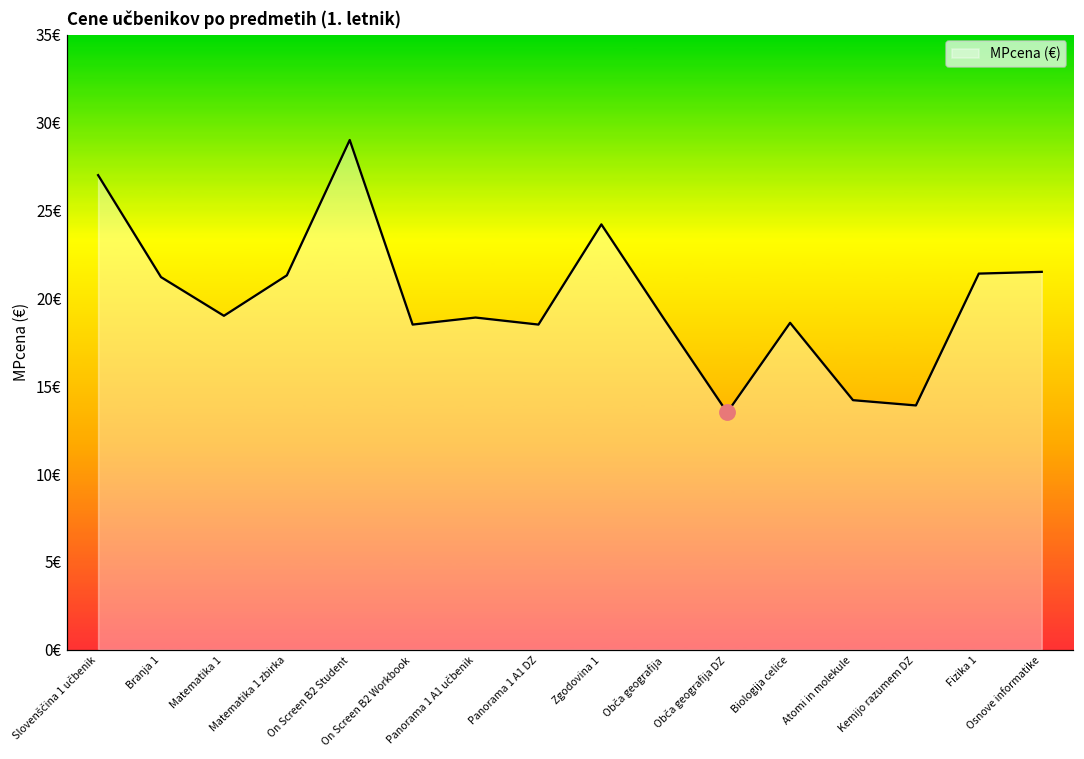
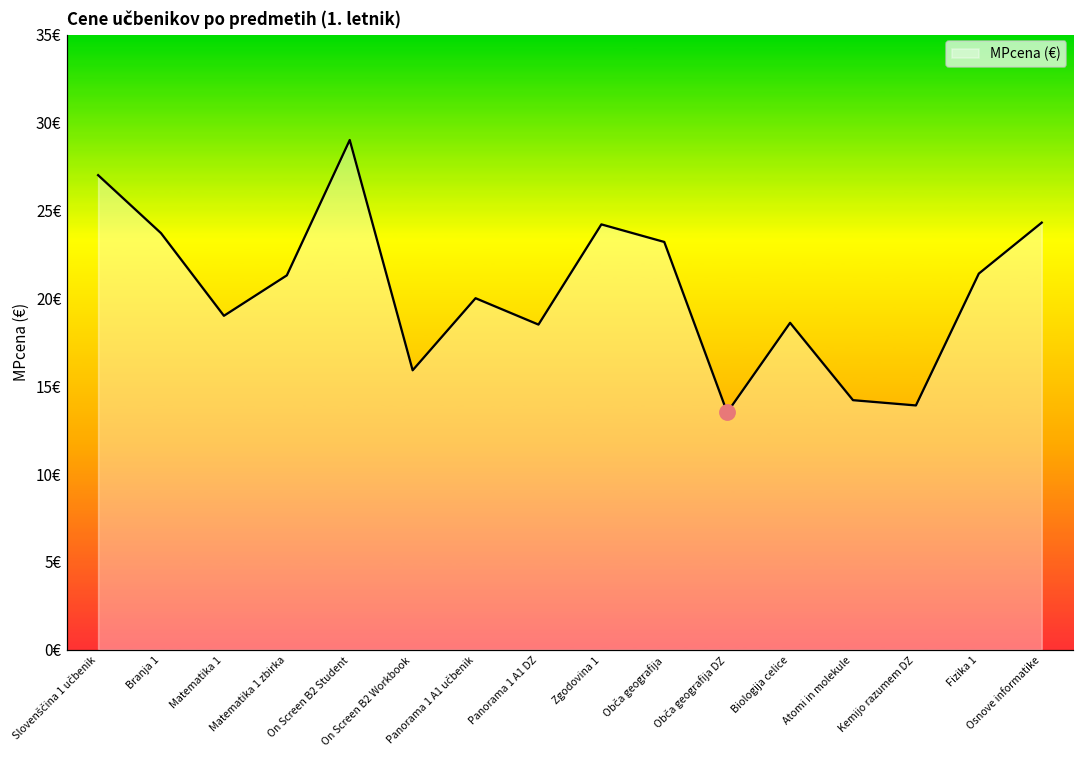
MPcena (€), Branja 1: 21.2€ -> 23.7€
MPcena (€), On Screen B2 Workbook: 18.5€ -> 15.9€
MPcena (€), Panorama 1 A1 učbenik: 18.9€ -> 20.0€
MPcena (€), Obča geografija: 18.8€ -> 23.2€
MPcena (€), Osnove informatike: 21.5€ -> 24.3€
